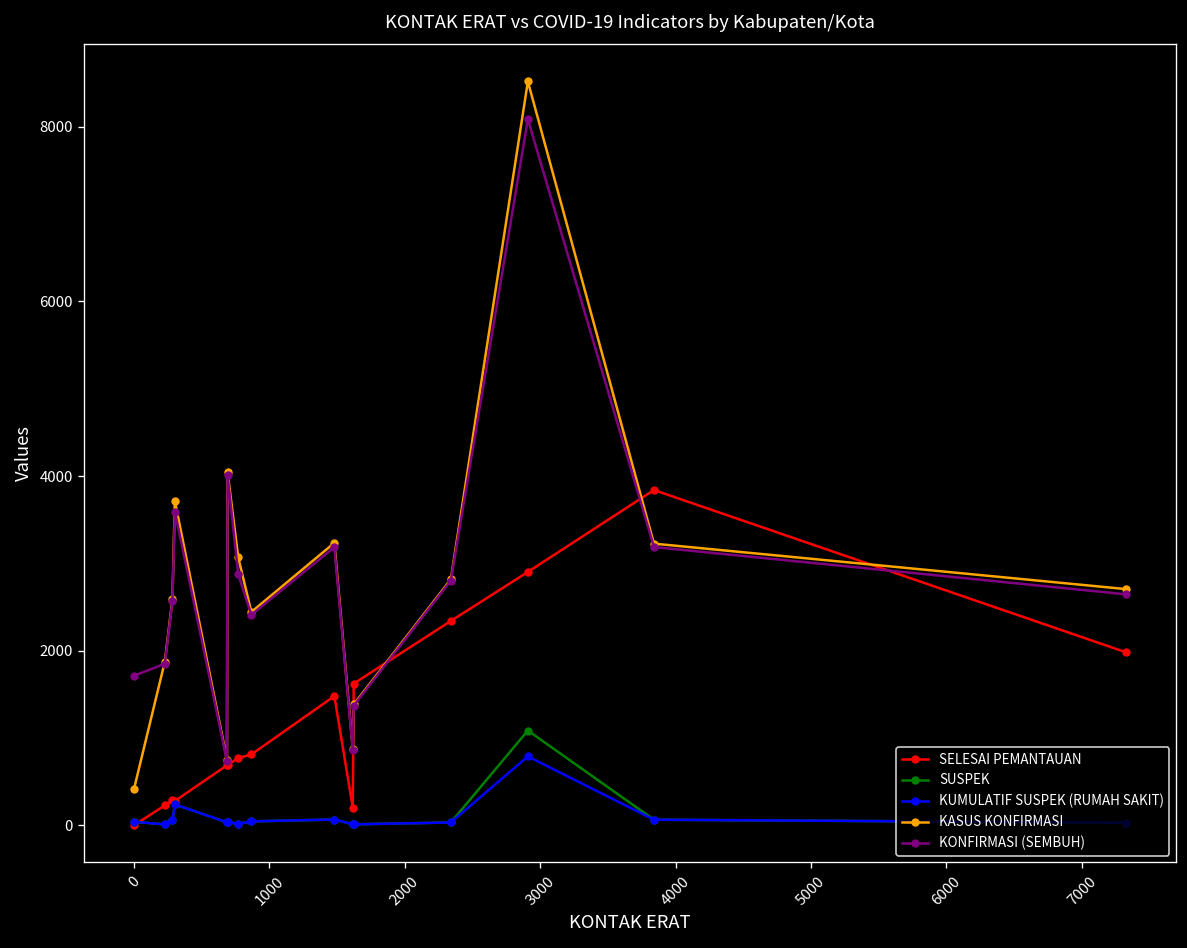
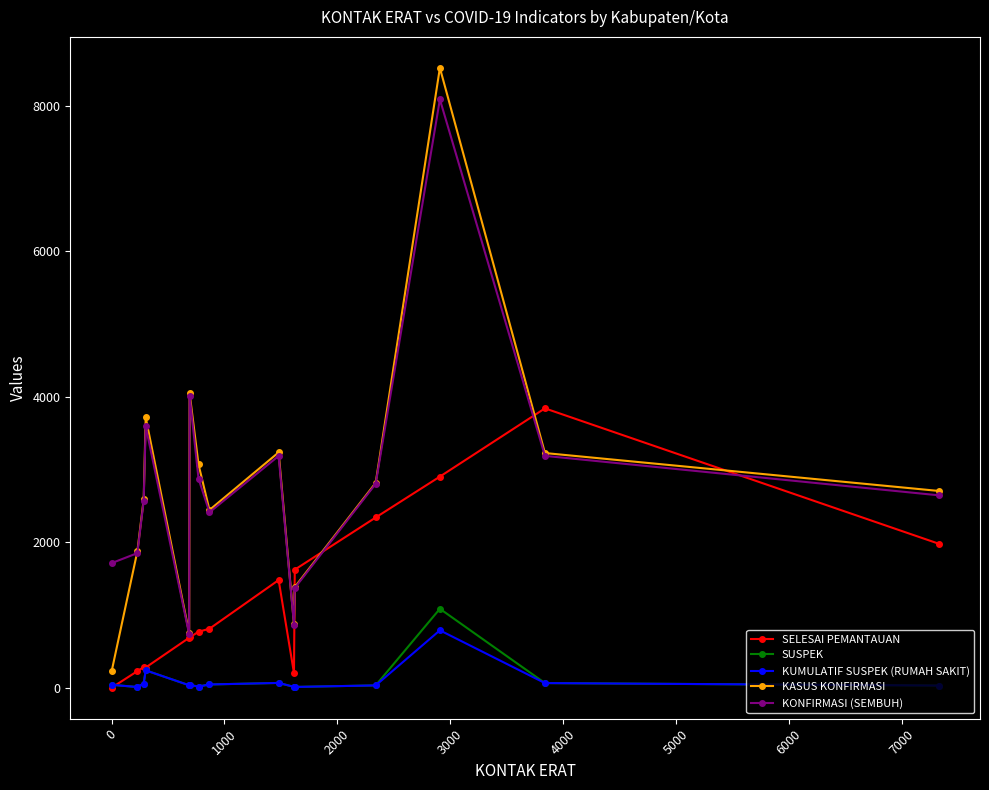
KASUS KONFIRMASI, 0: 400 -> 200
